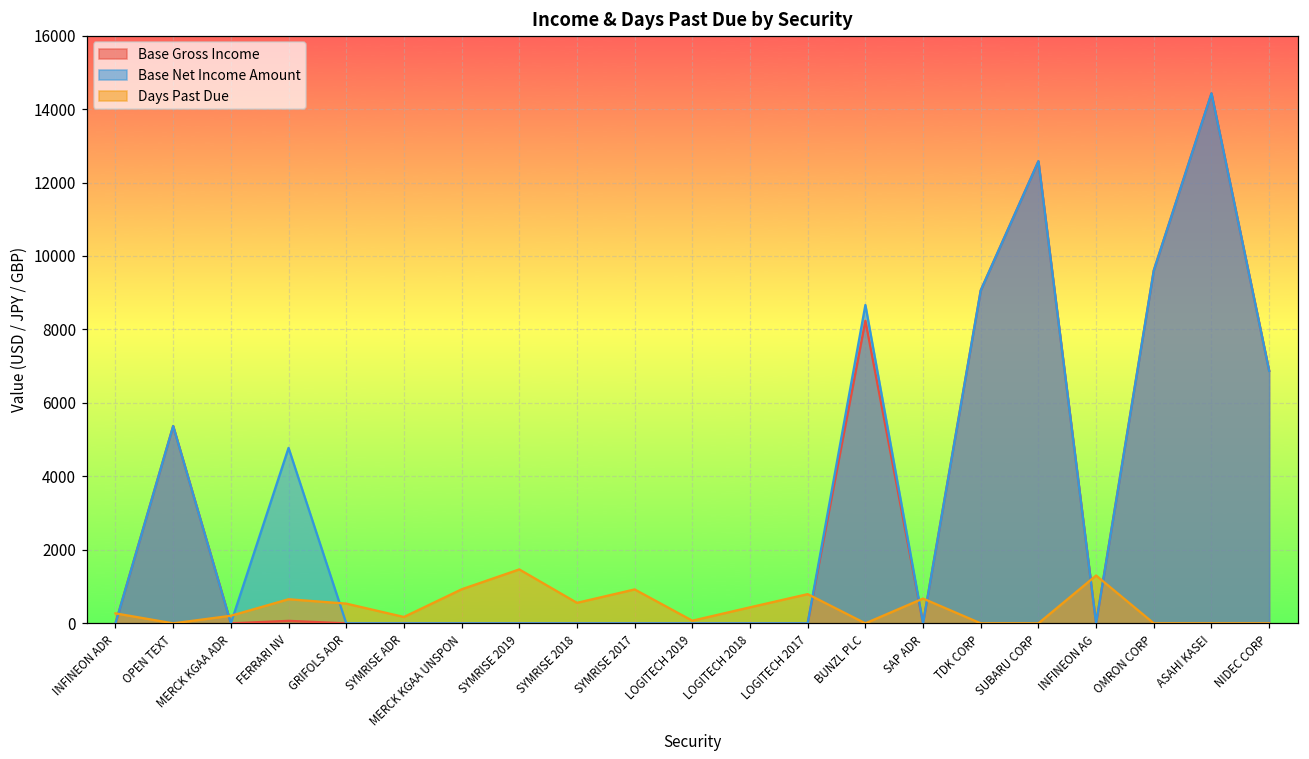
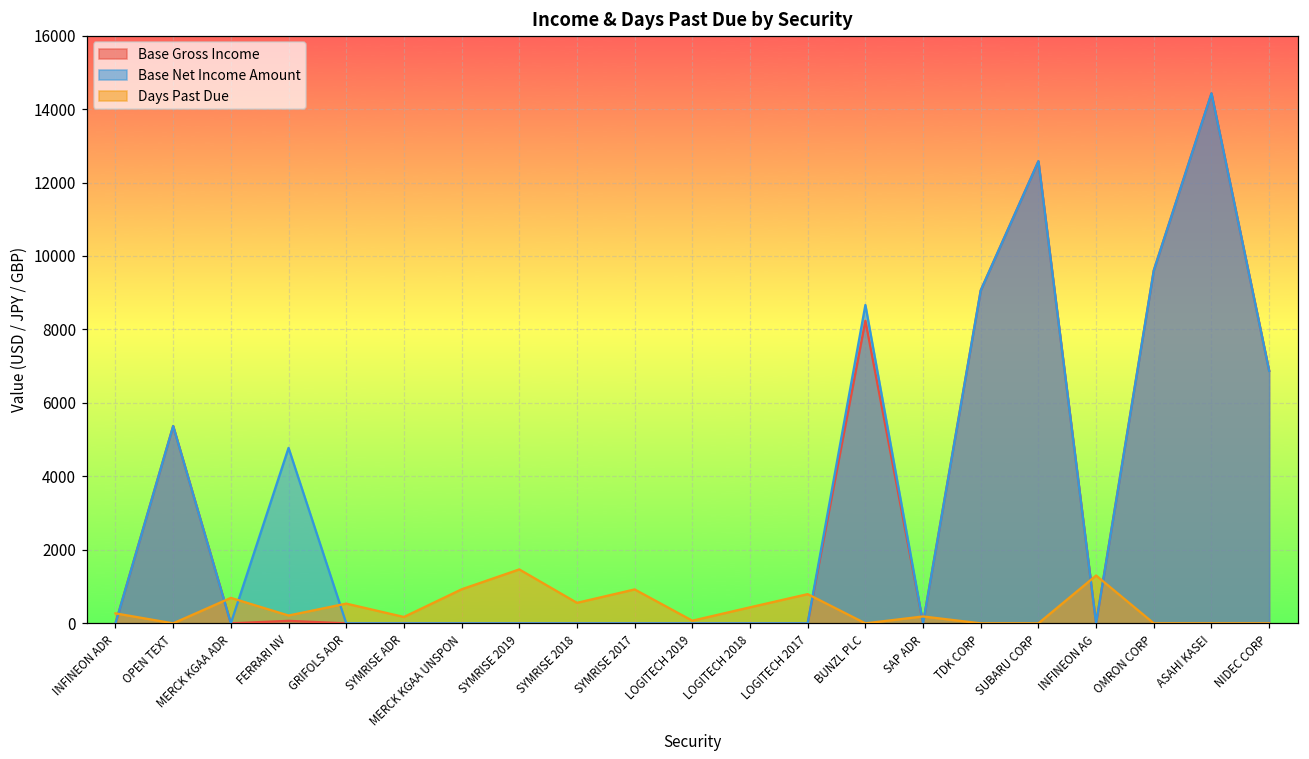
Days Past Due, MERCK KGAA ADR: 200 -> 700
Days Past Due, FERRARI NV: 700 -> 200
Days Past Due, SAP ADR: 700 -> 200
